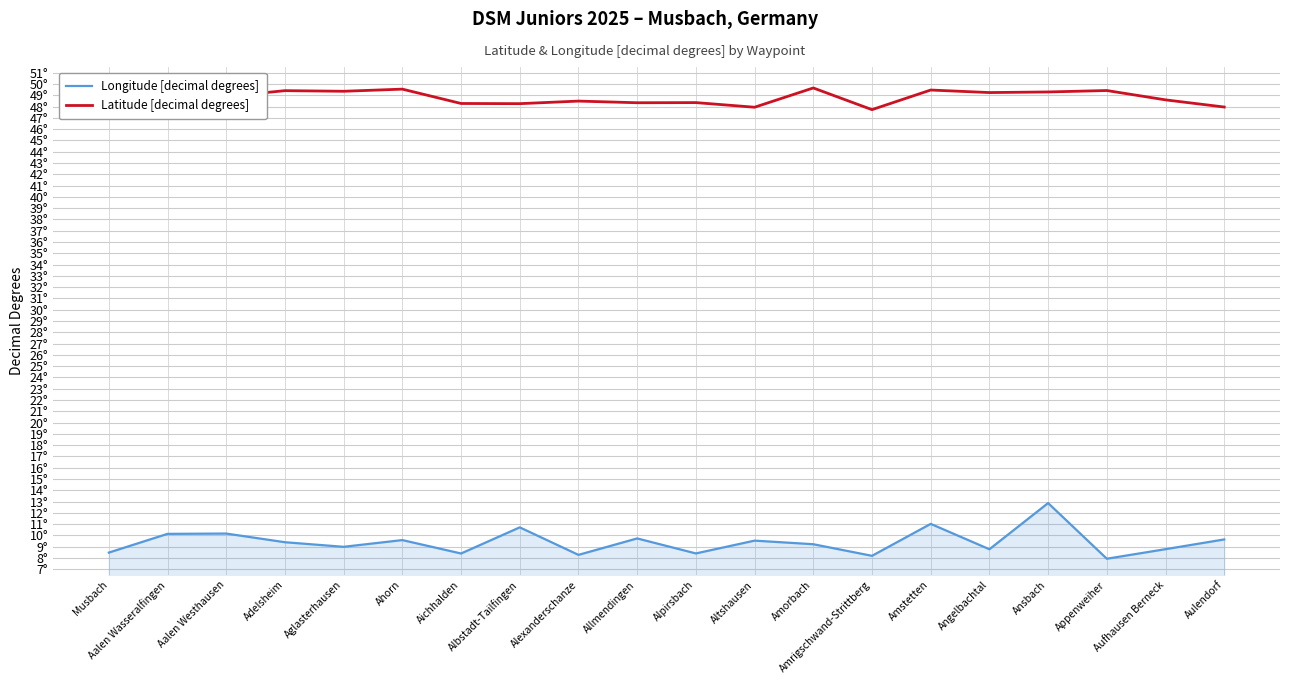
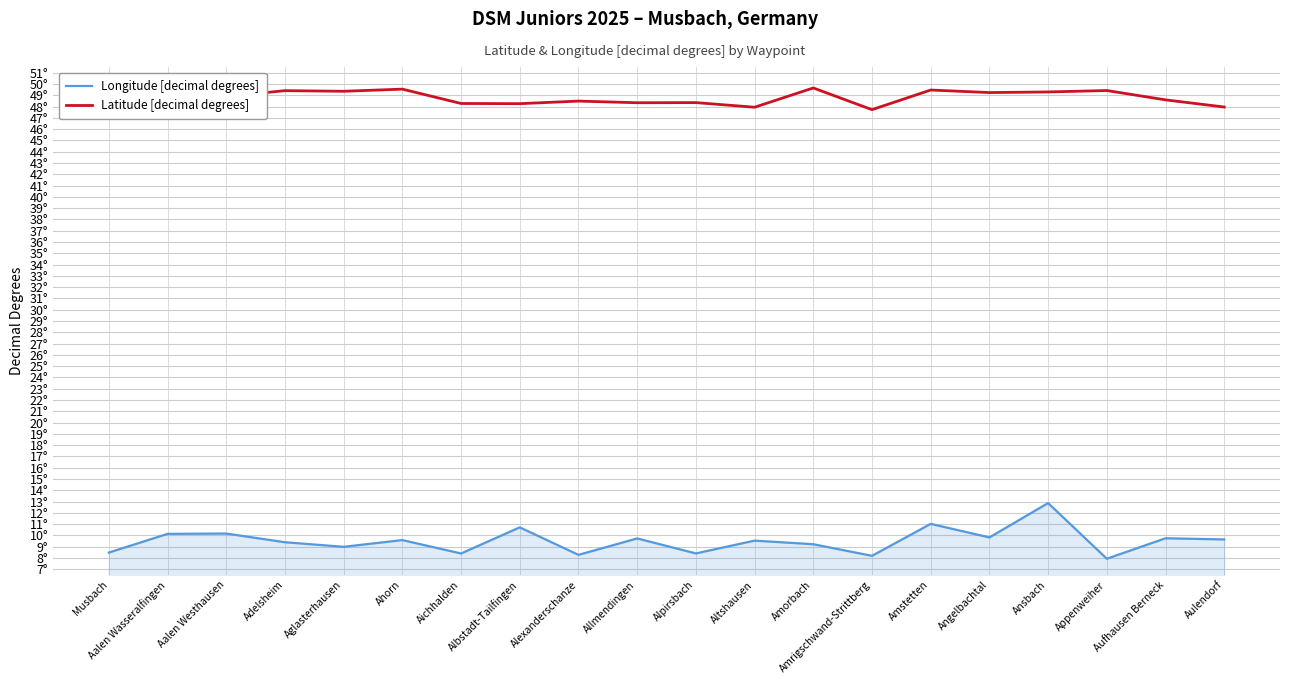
Longitude [decimal degrees], Angelbachtal: 8.8° -> 9.8°
Longitude [decimal degrees], Aufhausen Berneck: 8.8° -> 9.7°
